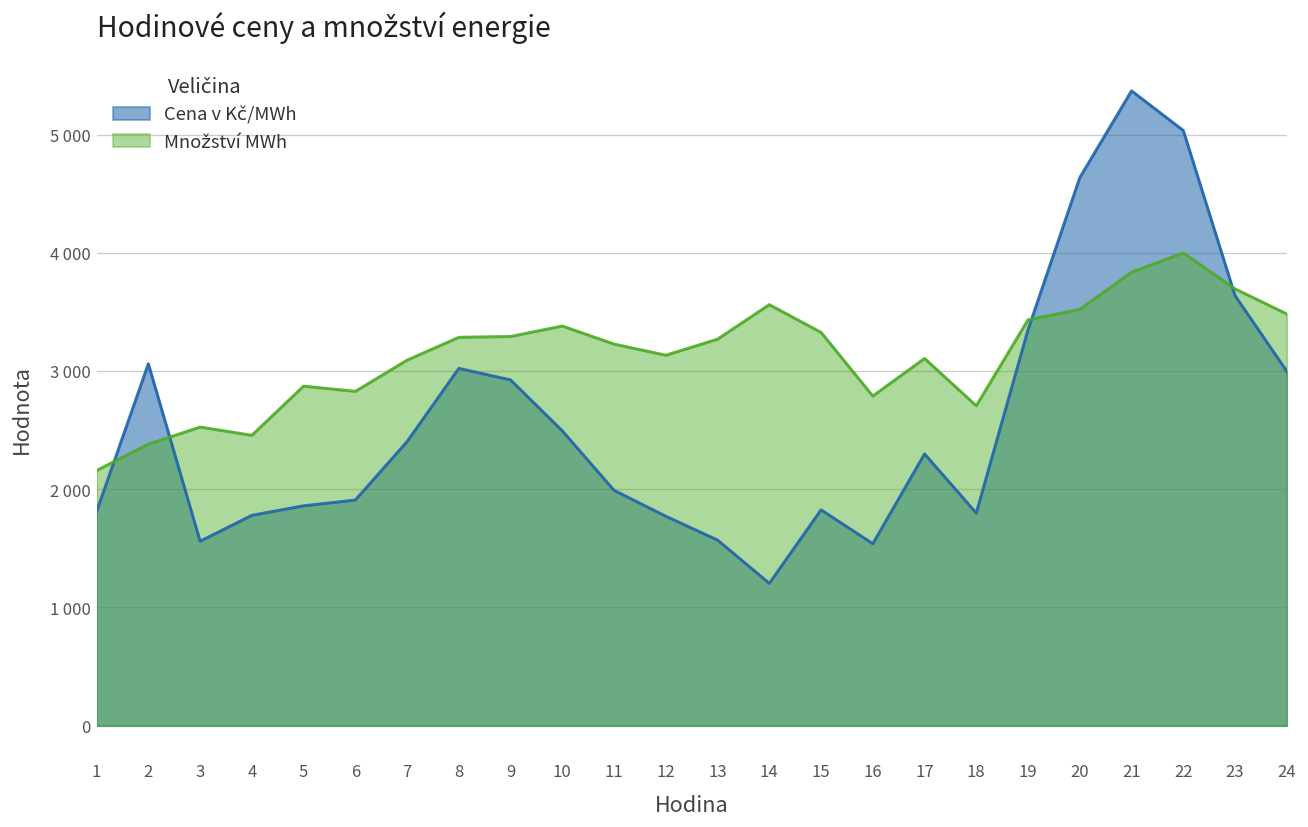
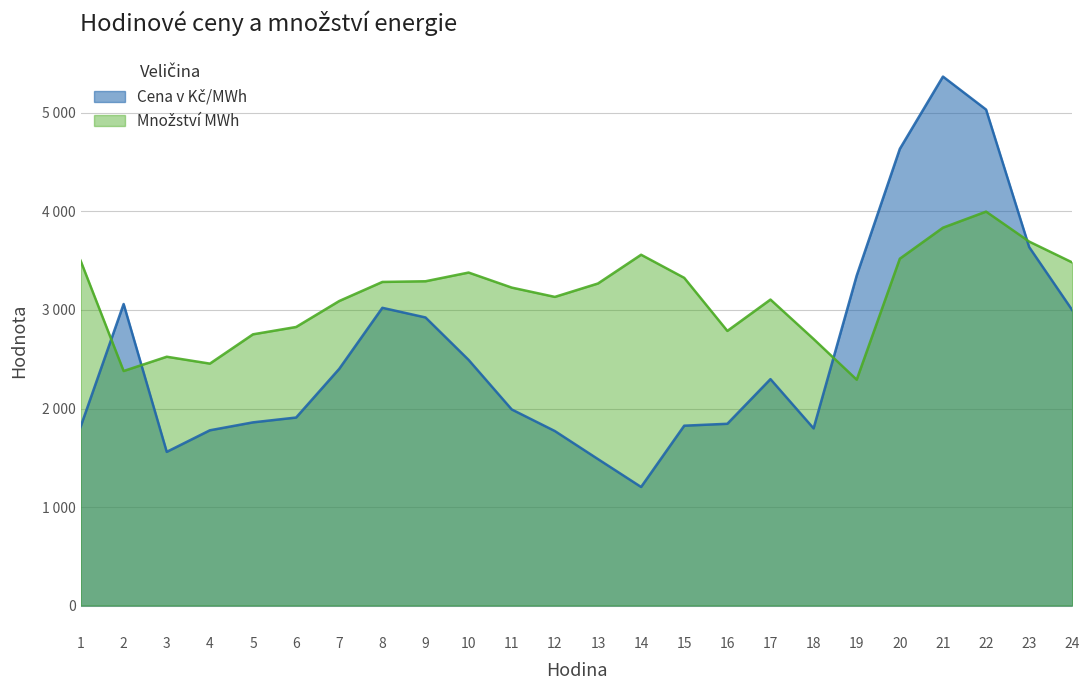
Množství MWh, 1: 2200 -> 3500
Množství MWh, 5: 2900 -> 2800
Cena v Kč/MWh, 13: 1600 -> 1500
Cena v Kč/MWh, 16: 1500 -> 1800
Množství MWh, 19: 3400 -> 2300
